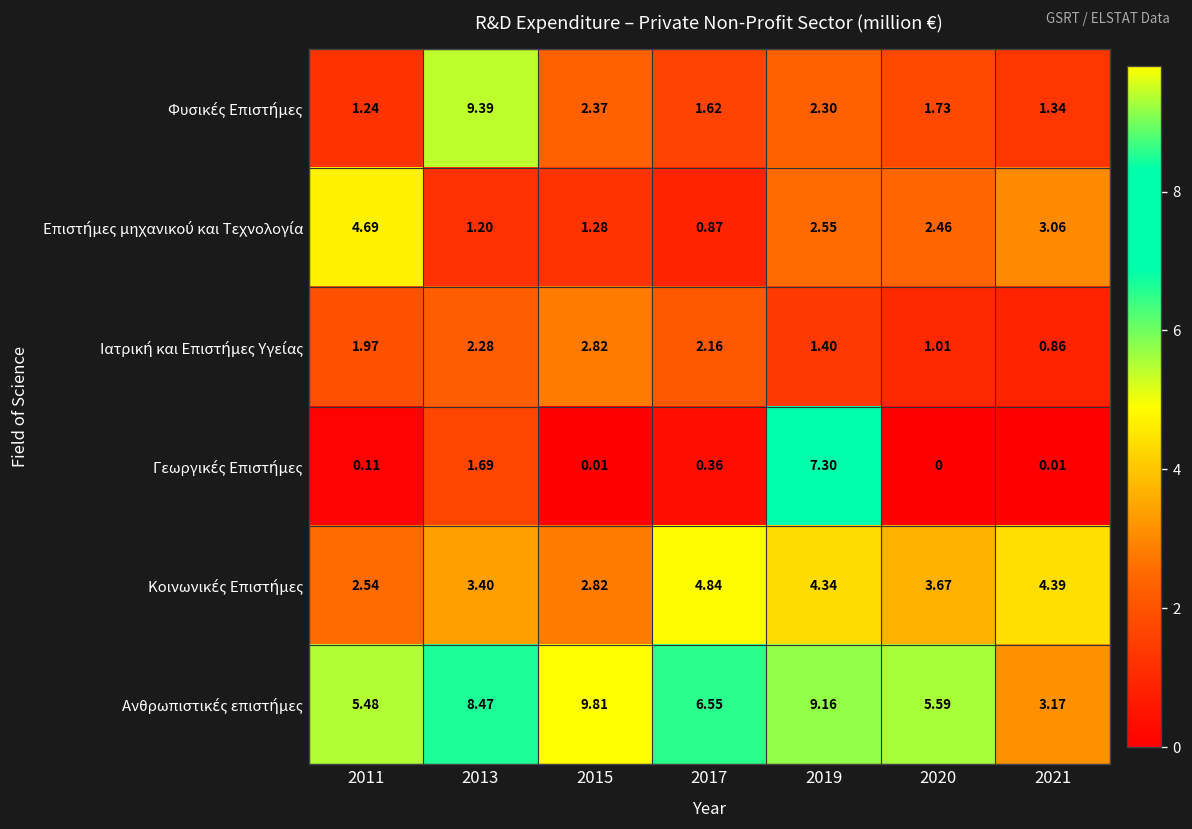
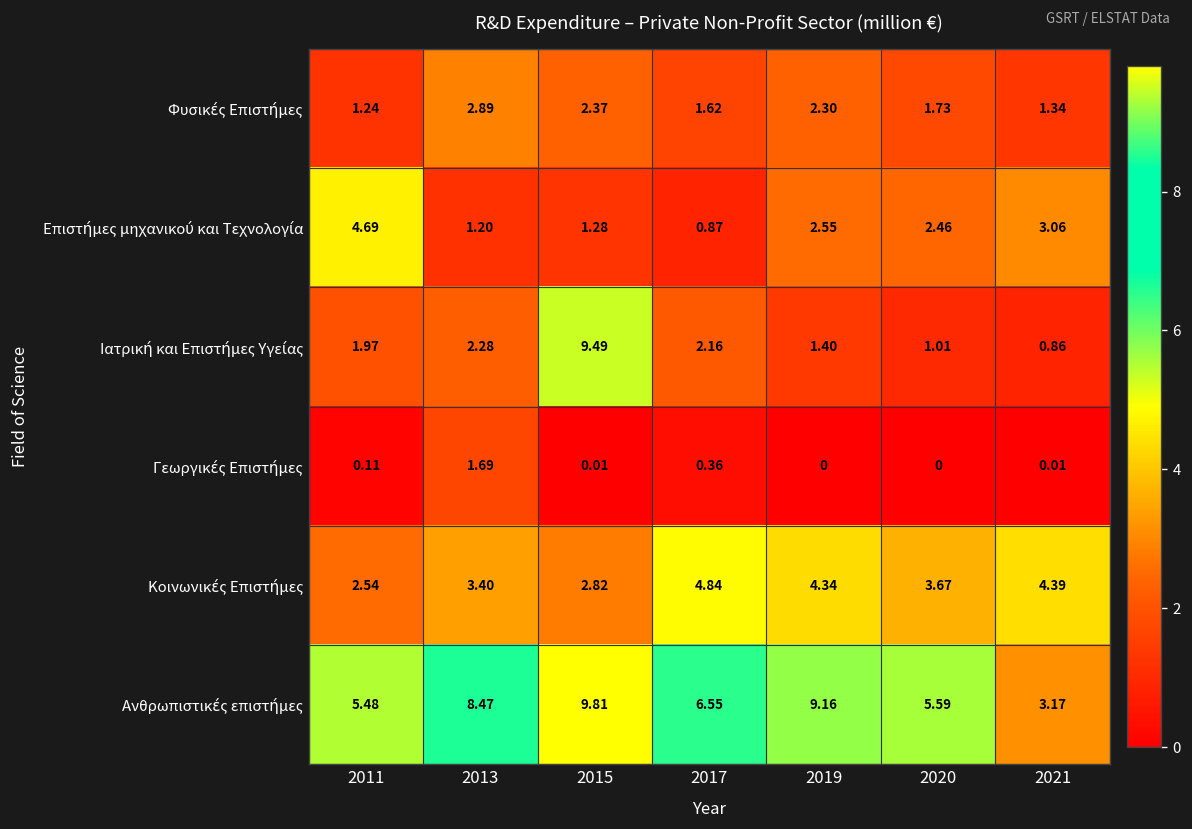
Φυσικές Επιστήμες, 2013: 9.39 -> 2.89
Ιατρική και Επιστήμες Υγείας, 2015: 2.82 -> 9.49
Γεωργικές Επιστήμες, 2019: 7.30 -> 0
